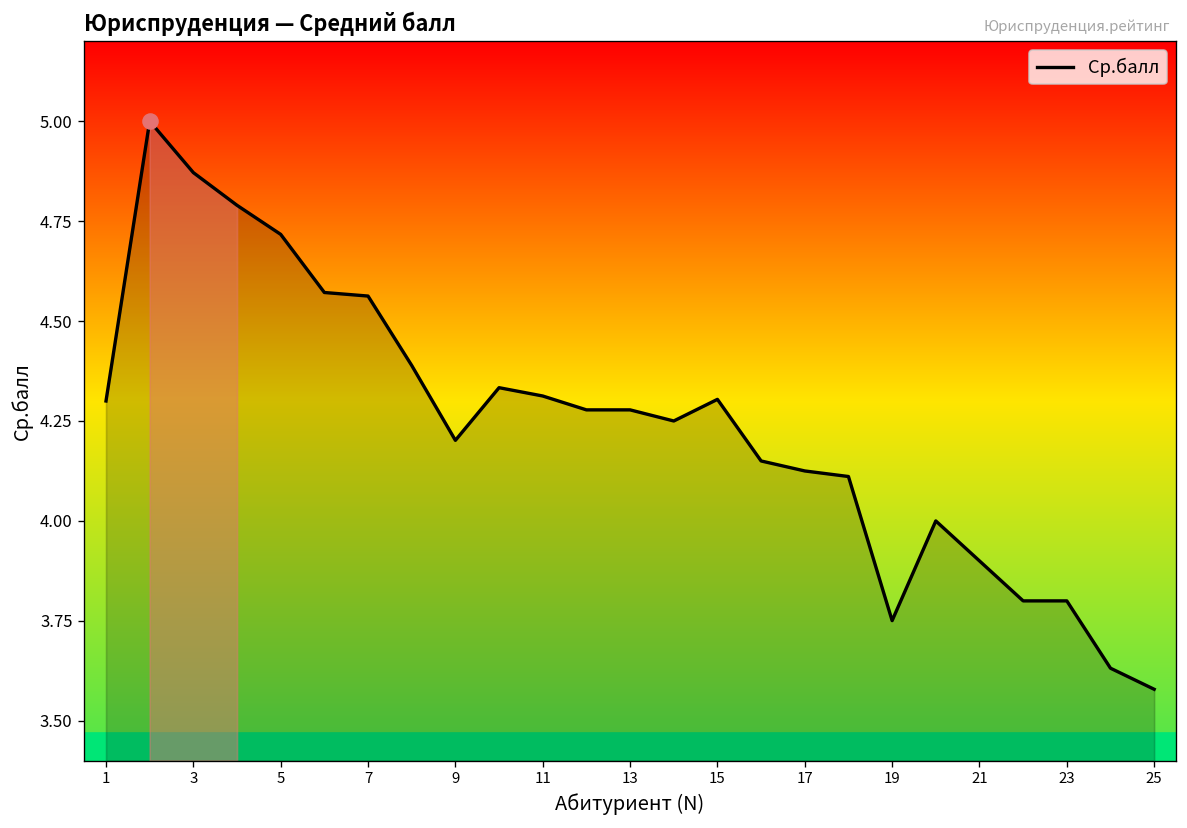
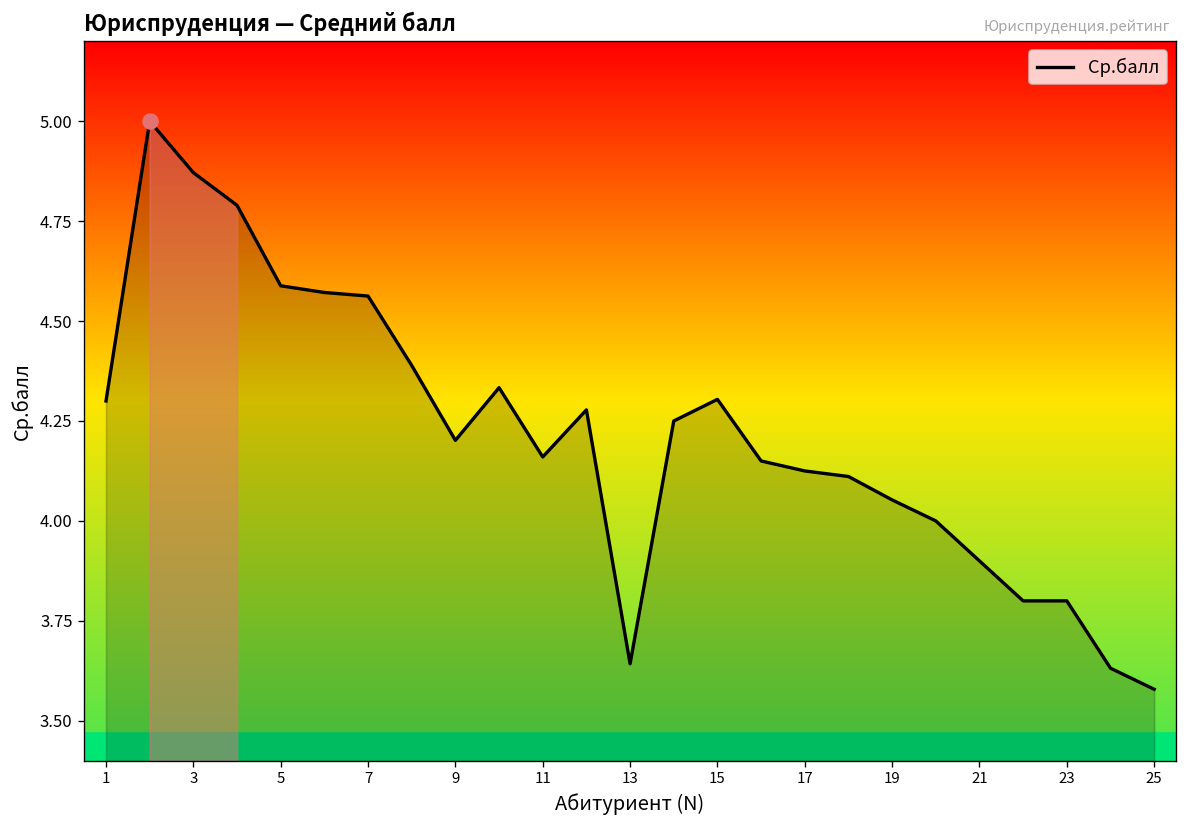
Ср.балл, 5: 4.72 -> 4.59
Ср.балл, 11: 4.31 -> 4.16
Ср.балл, 13: 4.28 -> 3.64
Ср.балл, 19: 3.75 -> 4.05
